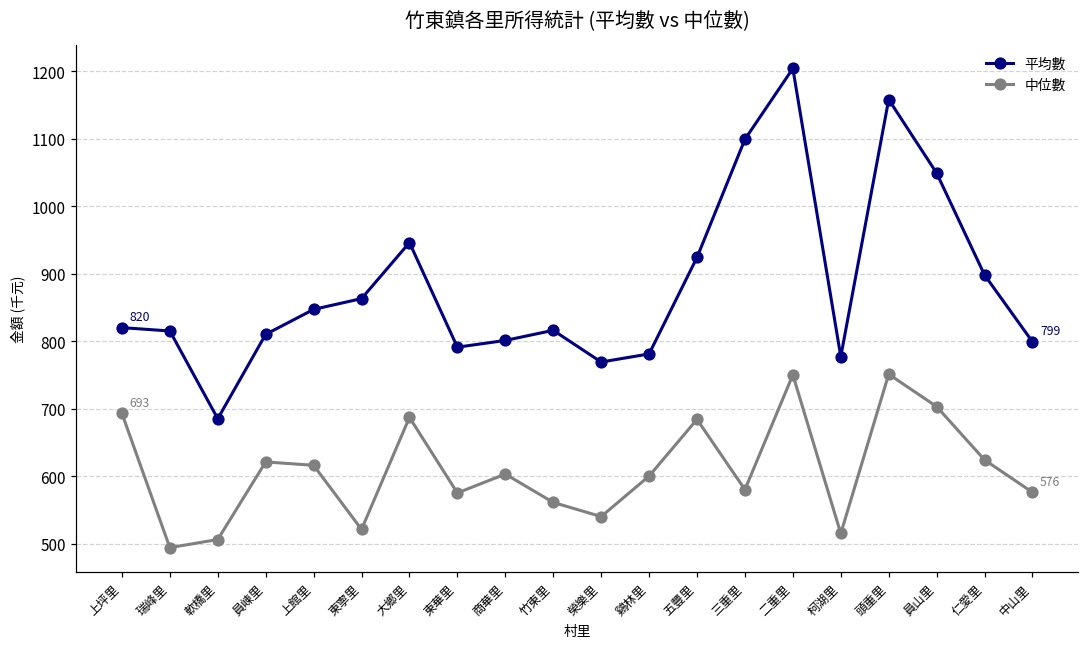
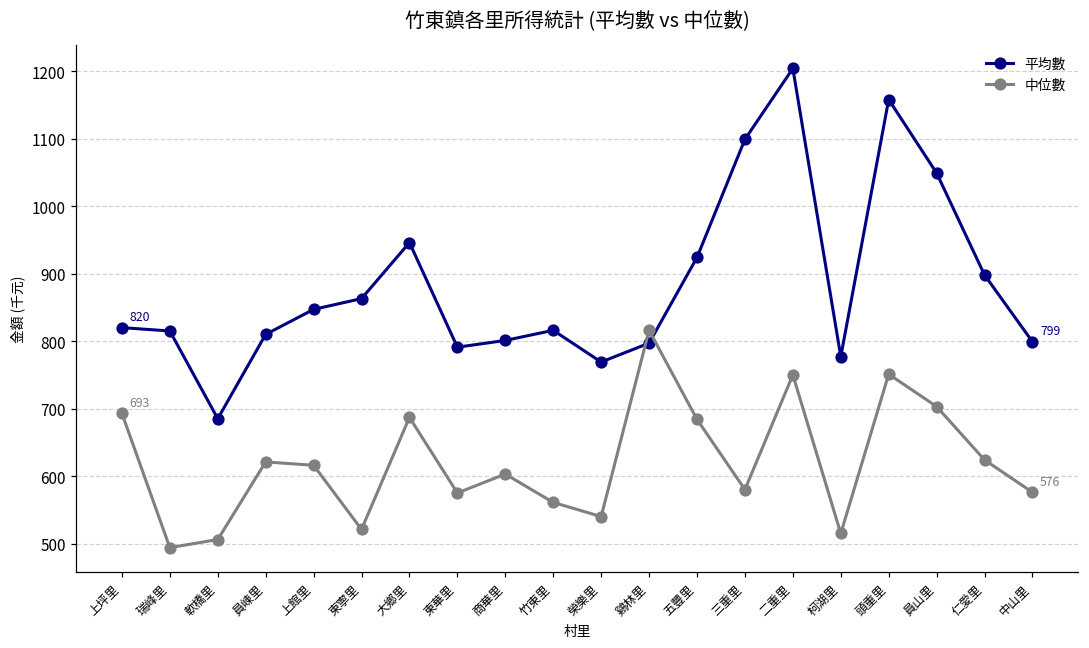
平均數, 鷄林里: 780 -> 800
中位數, 鷄林里: 600 -> 820
